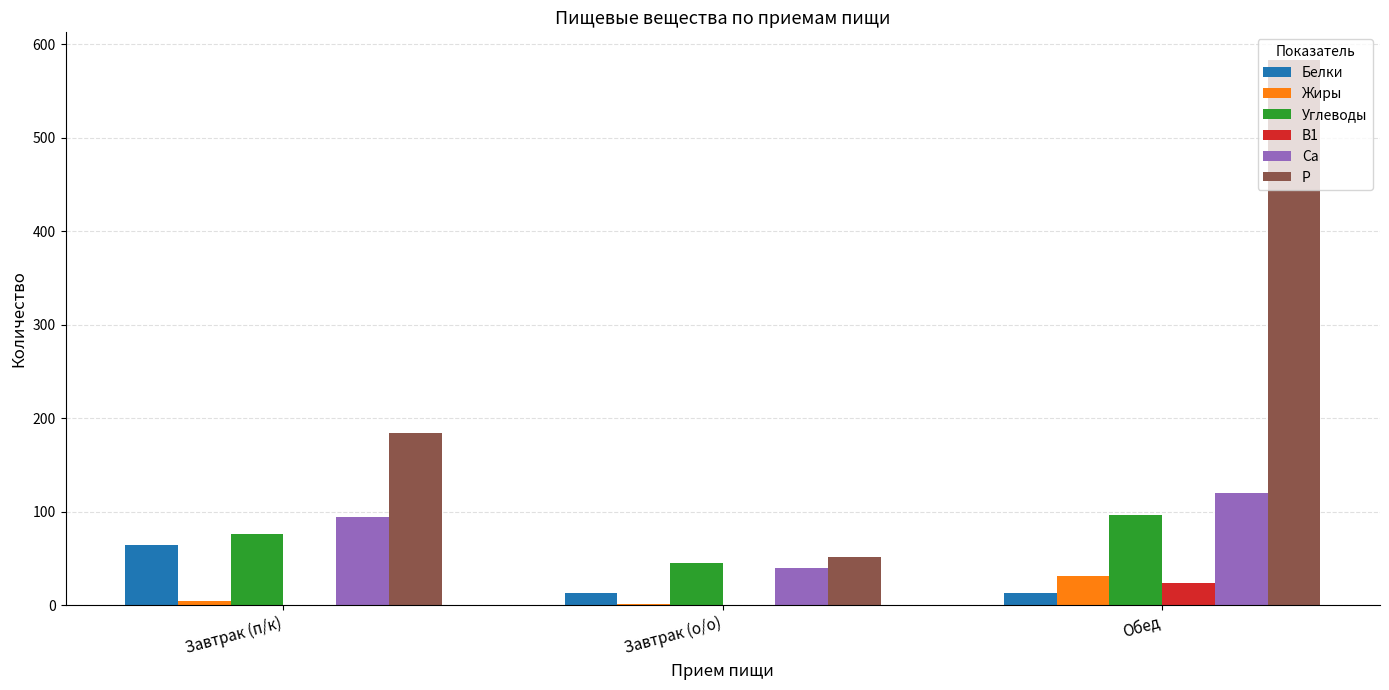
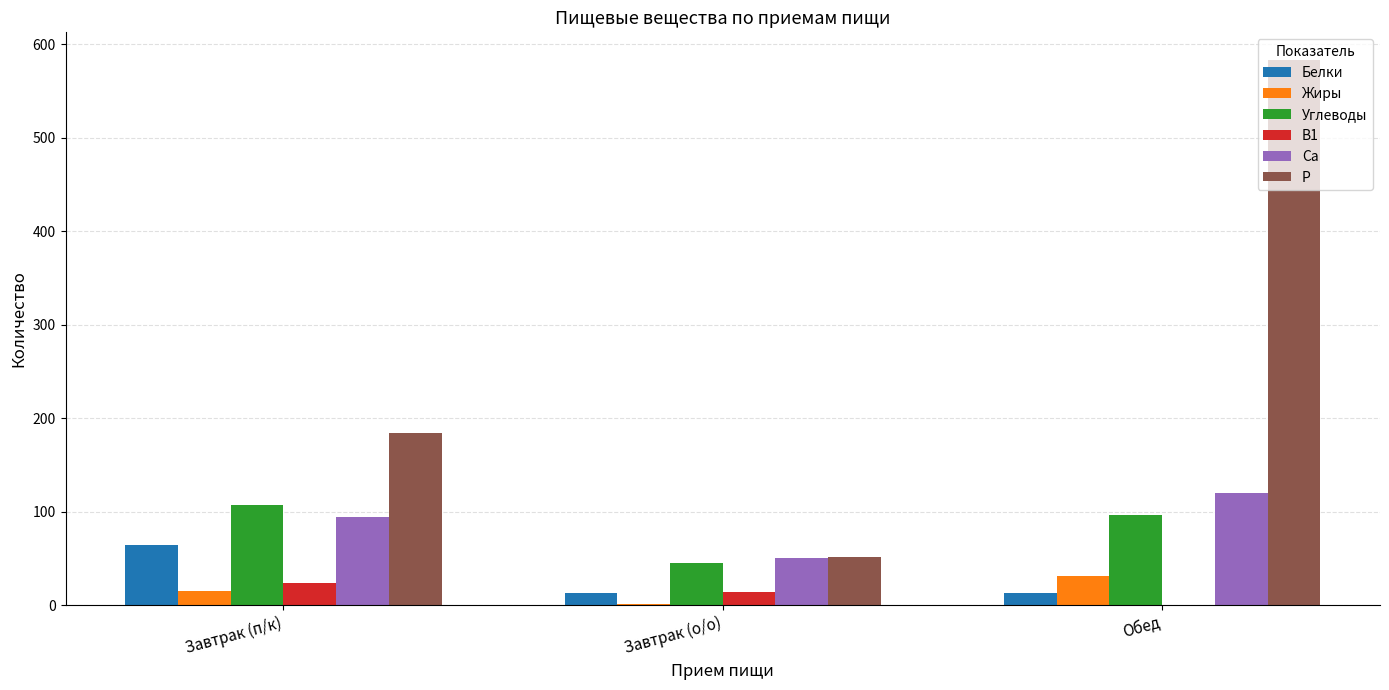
Жиры, Завтрак (п/к): 0 -> 20
Углеводы, Завтрак (п/к): 80 -> 110
B1, Завтрак (п/к): 0 -> 20
B1, Завтрак (о/о): 0 -> 10
Ca, Завтрак (о/о): 40 -> 50
B1, Обед: 20 -> 0
